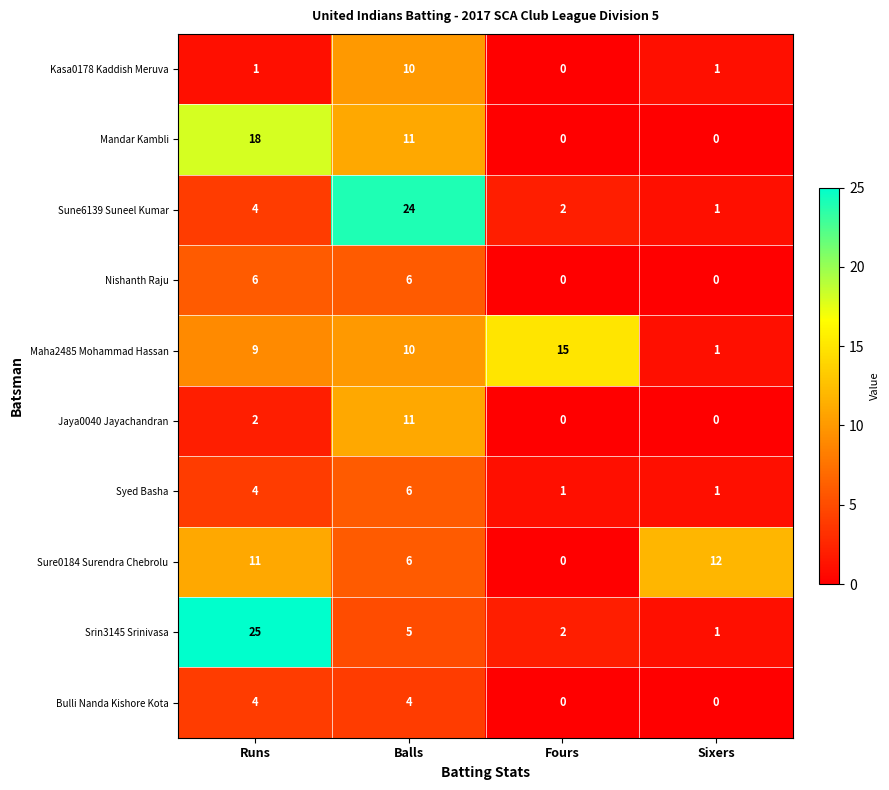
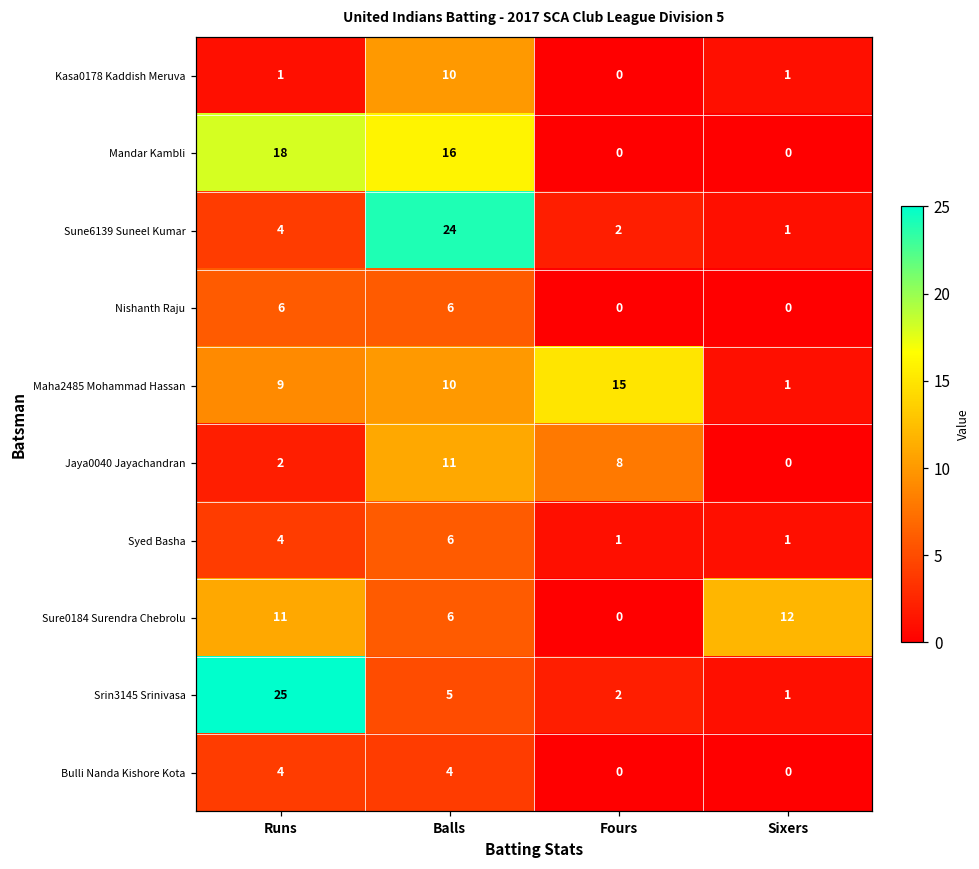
Mandar Kambli, Balls: 11 -> 16
Jaya0040 Jayachandran, Fours: 0 -> 8
